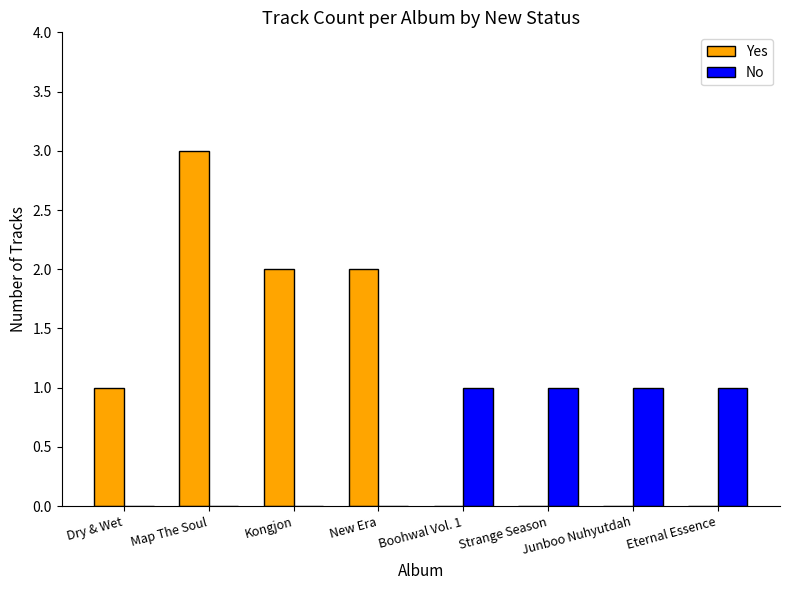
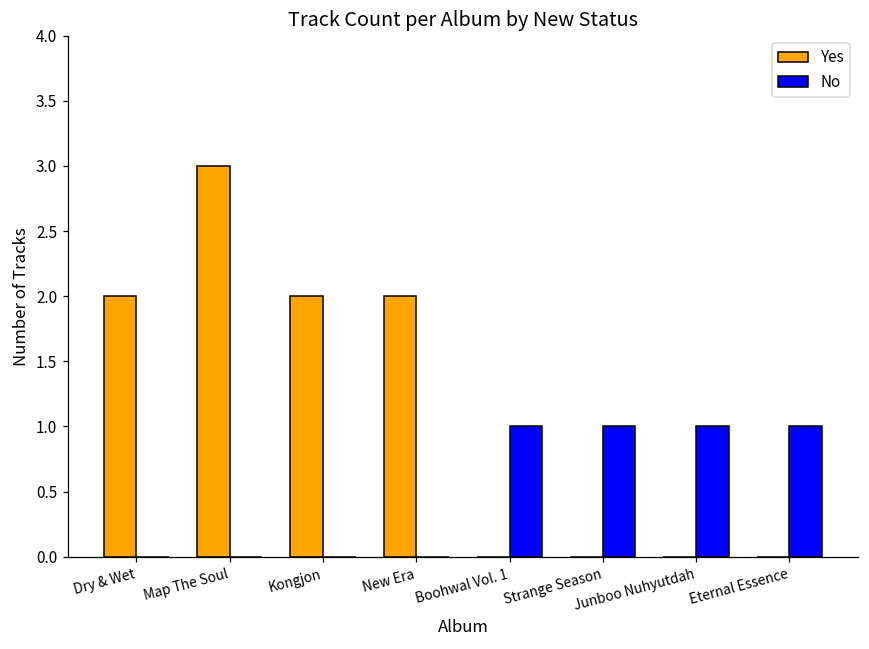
Yes, Dry & Wet: 1 -> 2
